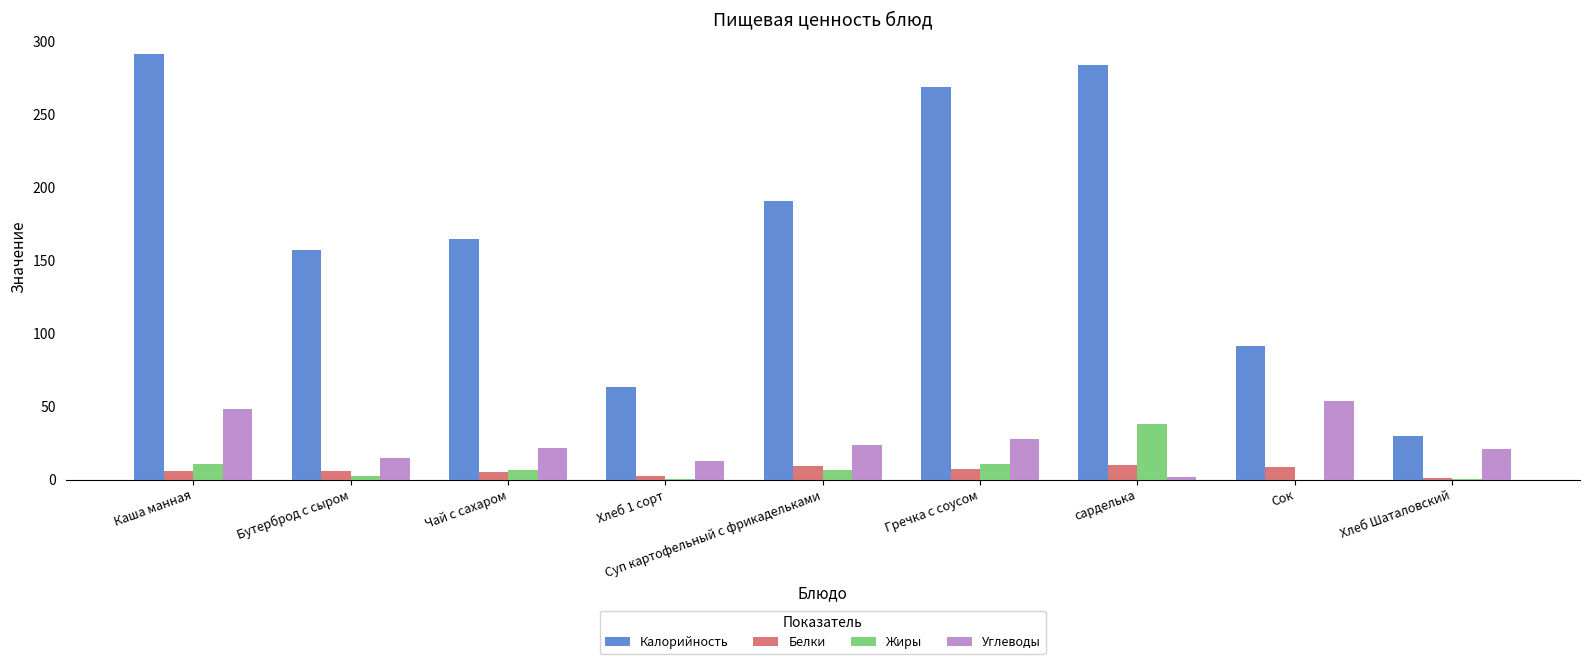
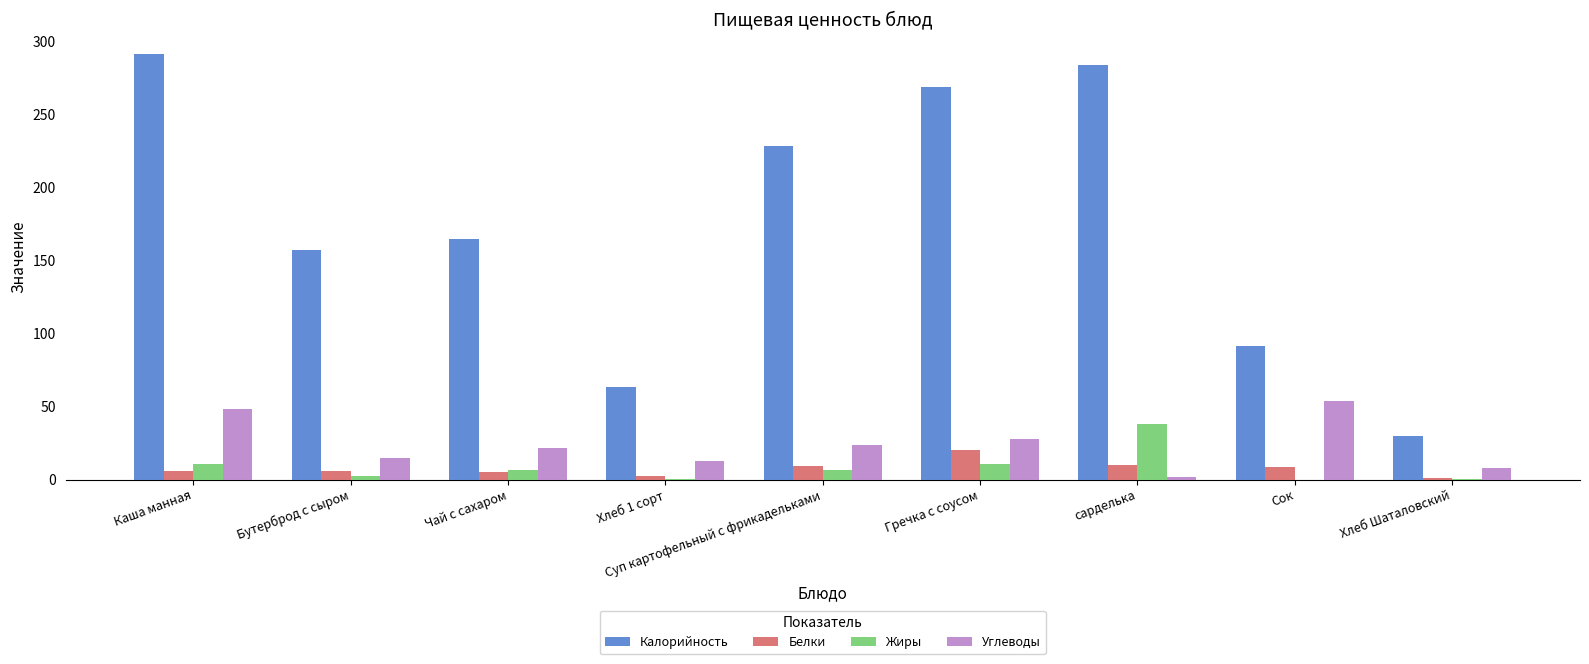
Калорийность, Суп картофельный с фрикадельками: 191 -> 228
Белки, Гречка с соусом: 7 -> 20
Углеводы, Хлеб Шаталовский: 21 -> 8
